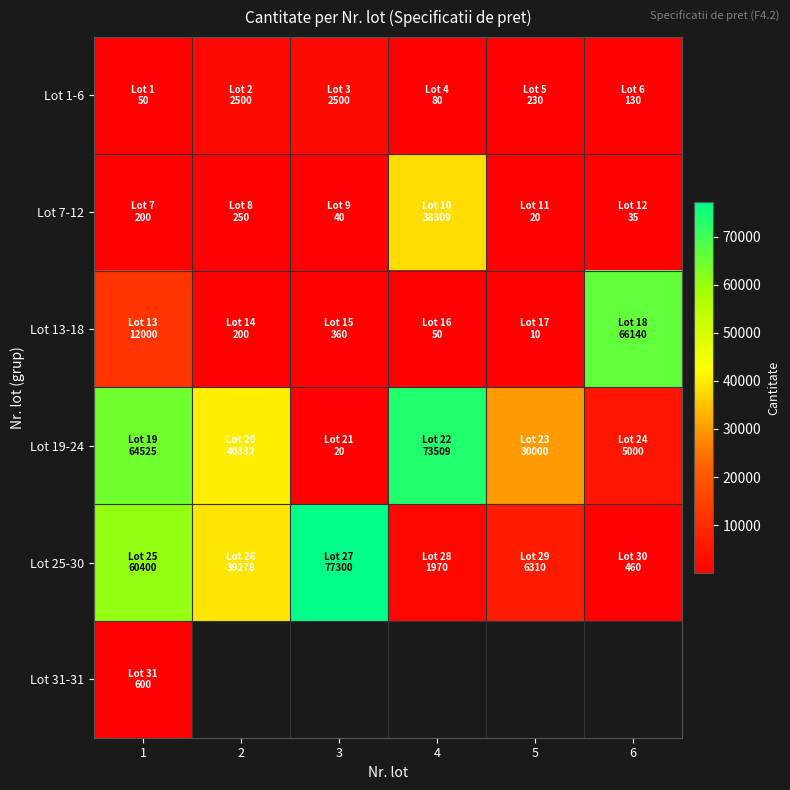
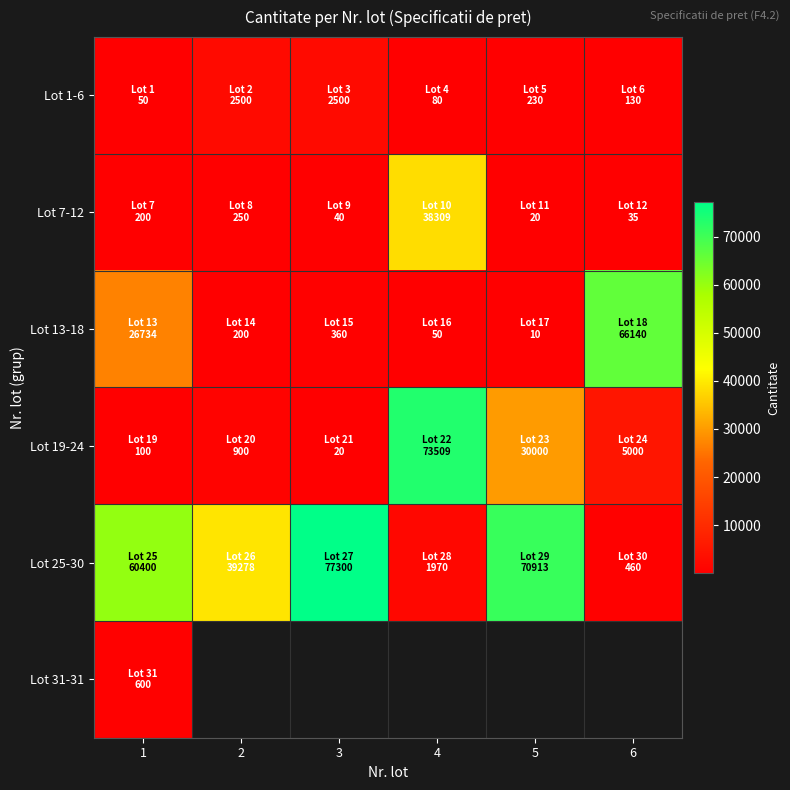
Lot 13-18, 1: 12000 -> 26734
Lot 19-24, 1: 64525 -> 100
Lot 19-24, 2: 40332 -> 900
Lot 25-30, 5: 6310 -> 70913
